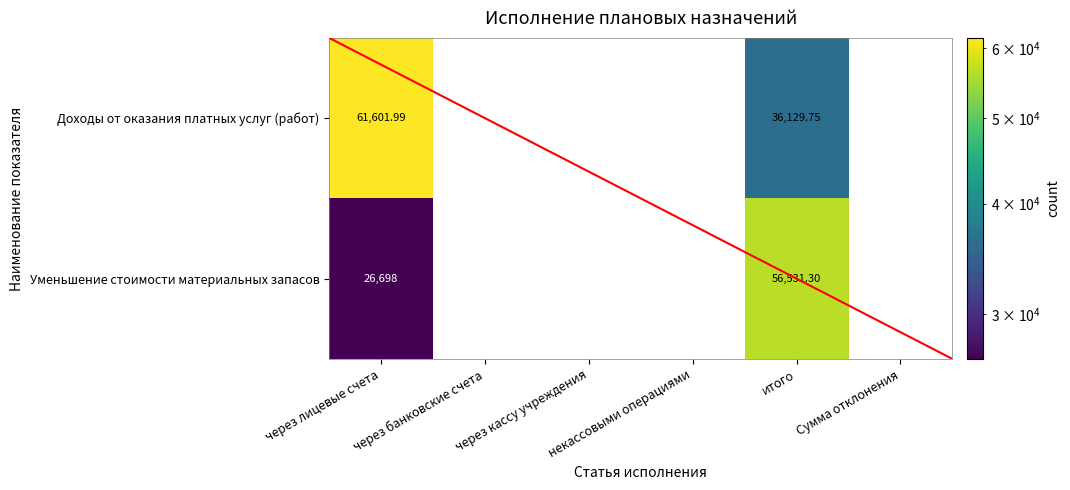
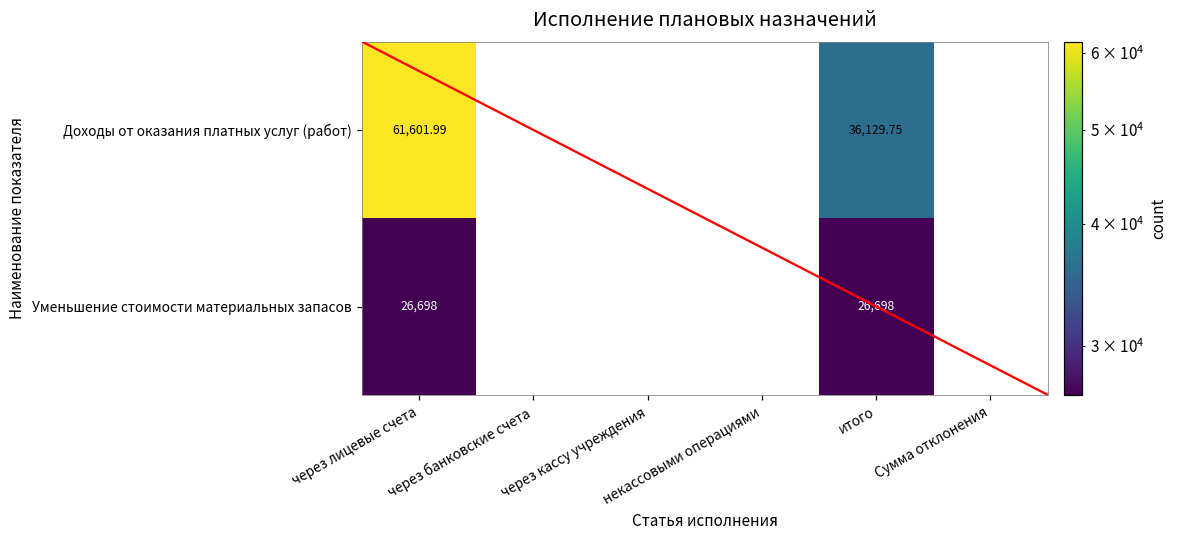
Уменьшение стоимости материальных запасов, итого: 56,531.30 -> 26,698
